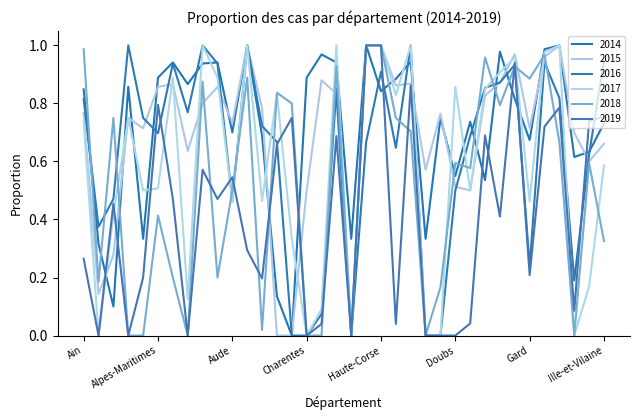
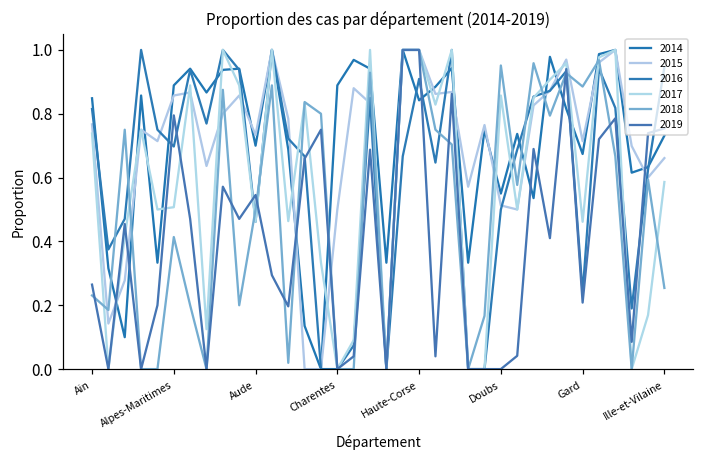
2018, Ain: 0.99 -> 0.23
2018, Doubs: 0.59 -> 0.95
2018, Ille-et-Vilaine: 0.33 -> 0.25
